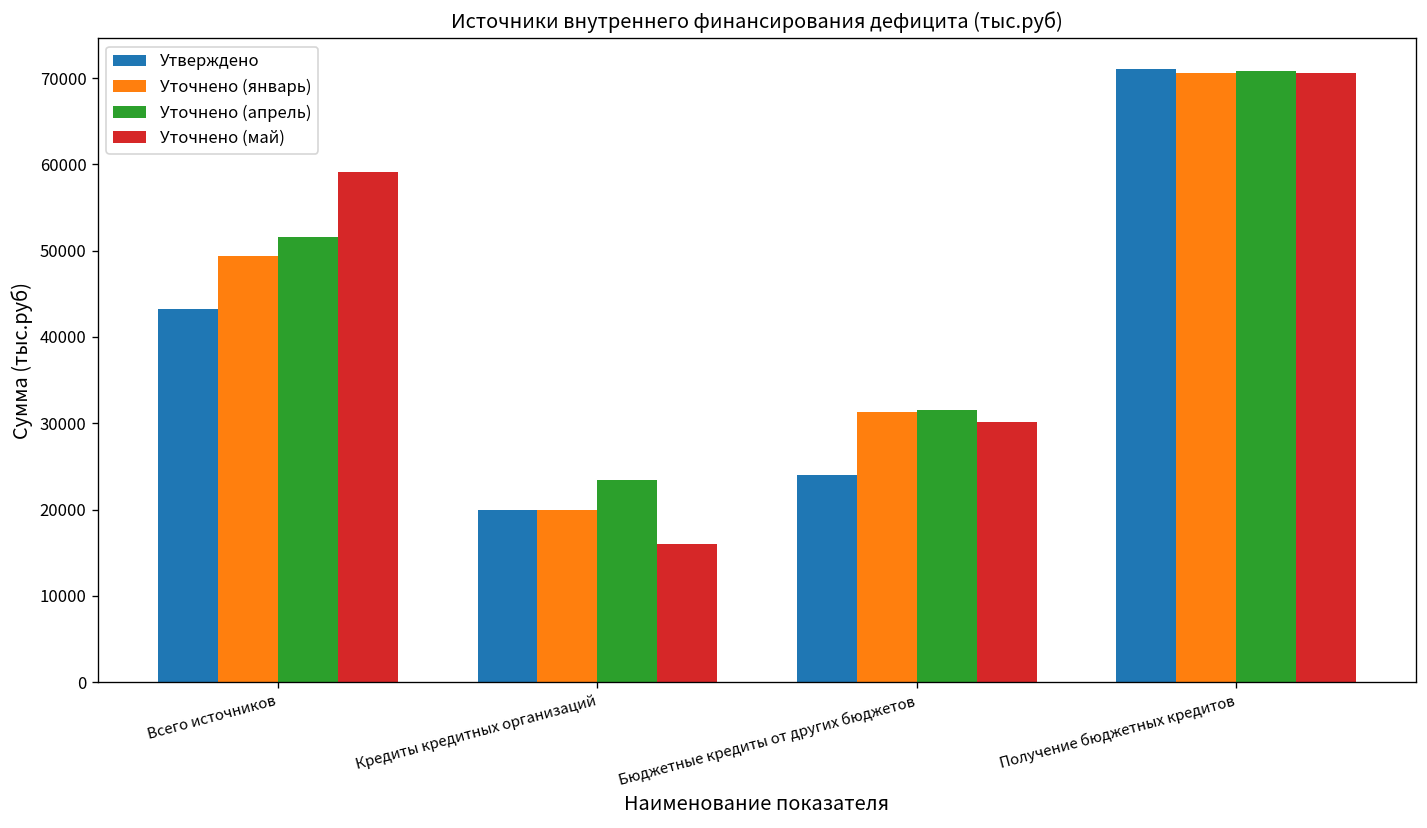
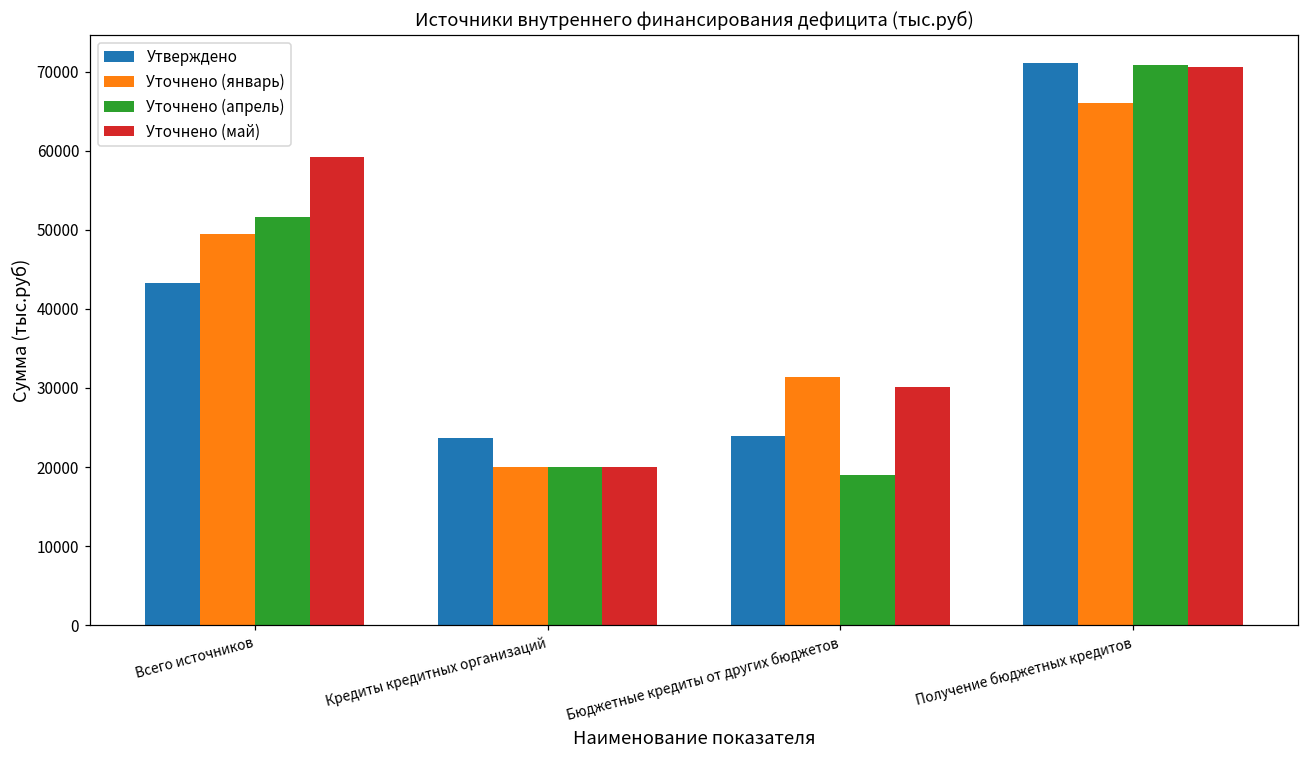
Утверждено, Кредиты кредитных организаций: 20000 -> 24000
Уточнено (апрель), Кредиты кредитных организаций: 23000 -> 20000
Уточнено (май), Кредиты кредитных организаций: 16000 -> 20000
Уточнено (апрель), Бюджетные кредиты от других бюджетов: 32000 -> 19000
Уточнено (январь), Получение бюджетных кредитов: 71000 -> 66000
